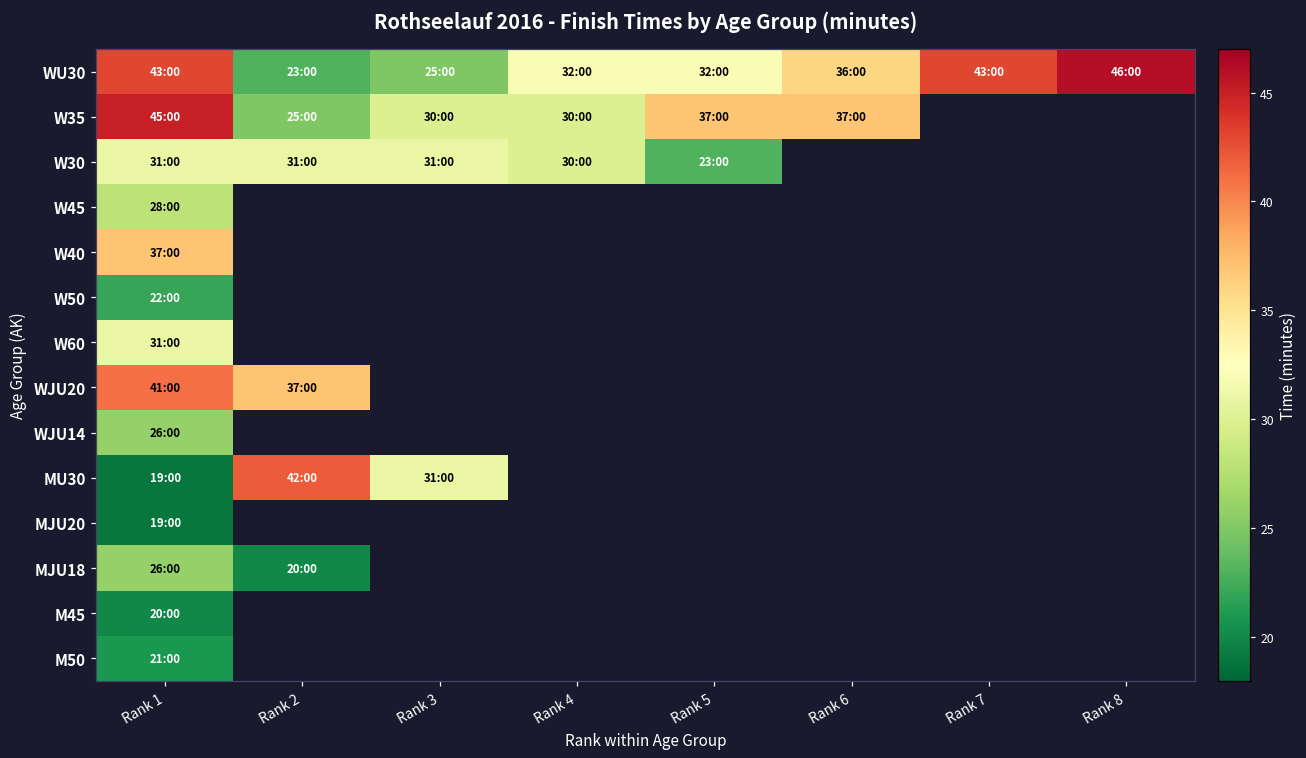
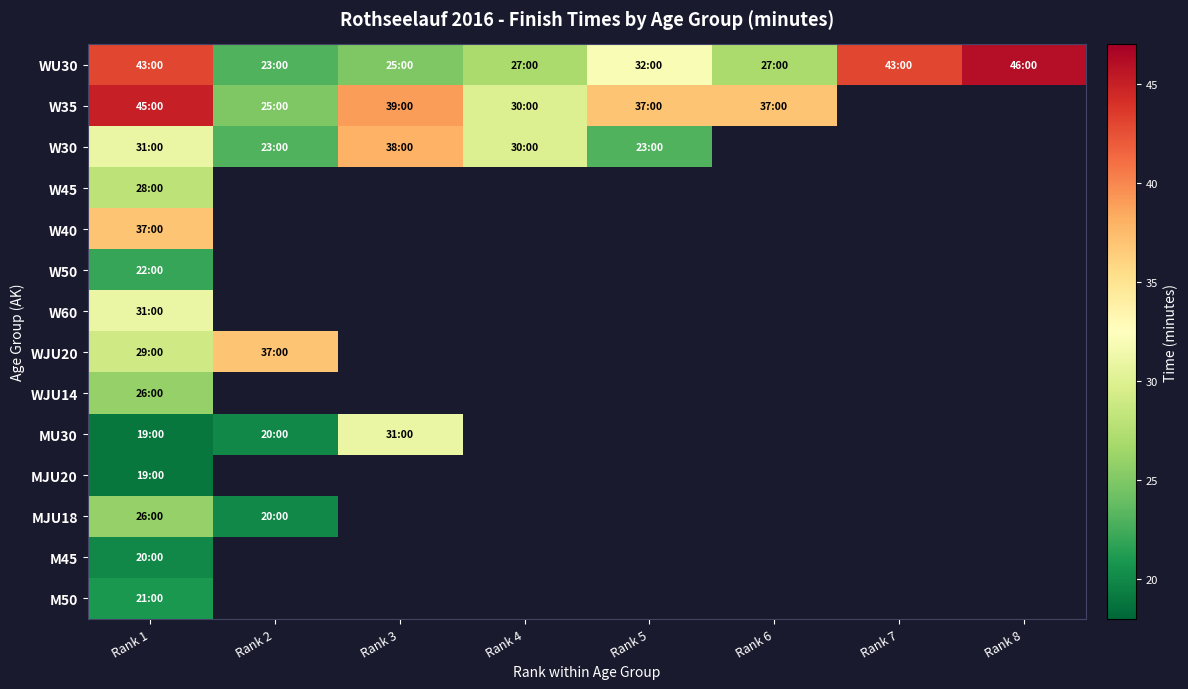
WU30, Rank 4: 32:00 -> 27:00
WU30, Rank 6: 36:00 -> 27:00
W35, Rank 3: 30:00 -> 39:00
W30, Rank 2: 31:00 -> 23:00
W30, Rank 3: 31:00 -> 38:00
WJU20, Rank 1: 41:00 -> 29:00
MU30, Rank 2: 42:00 -> 20:00
